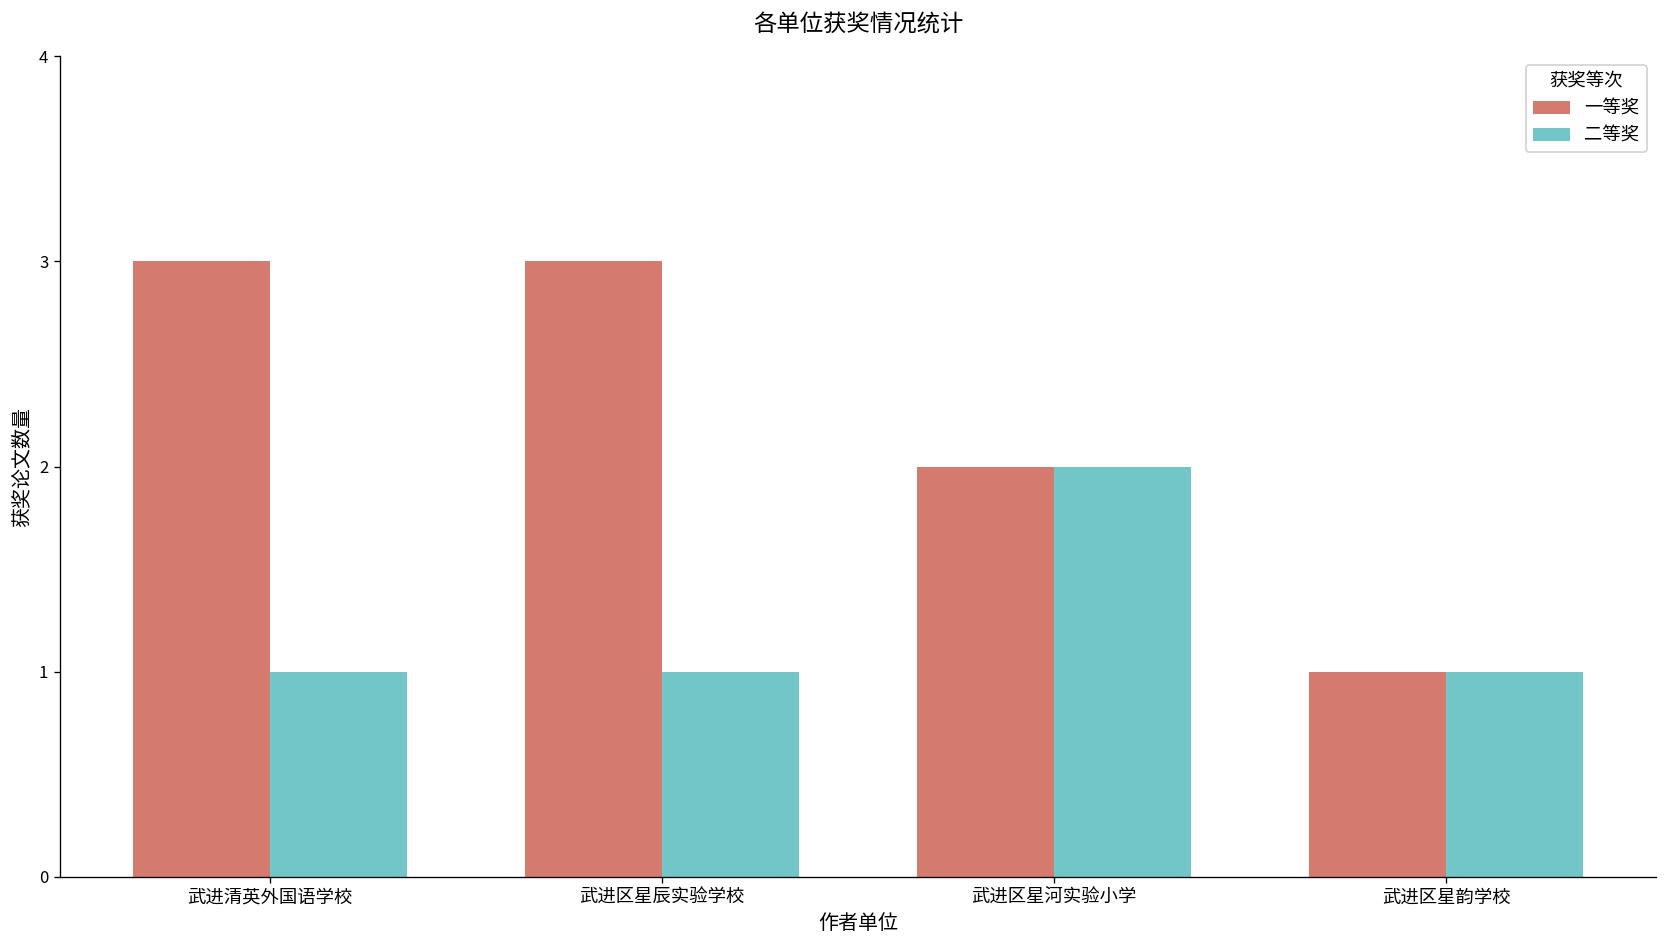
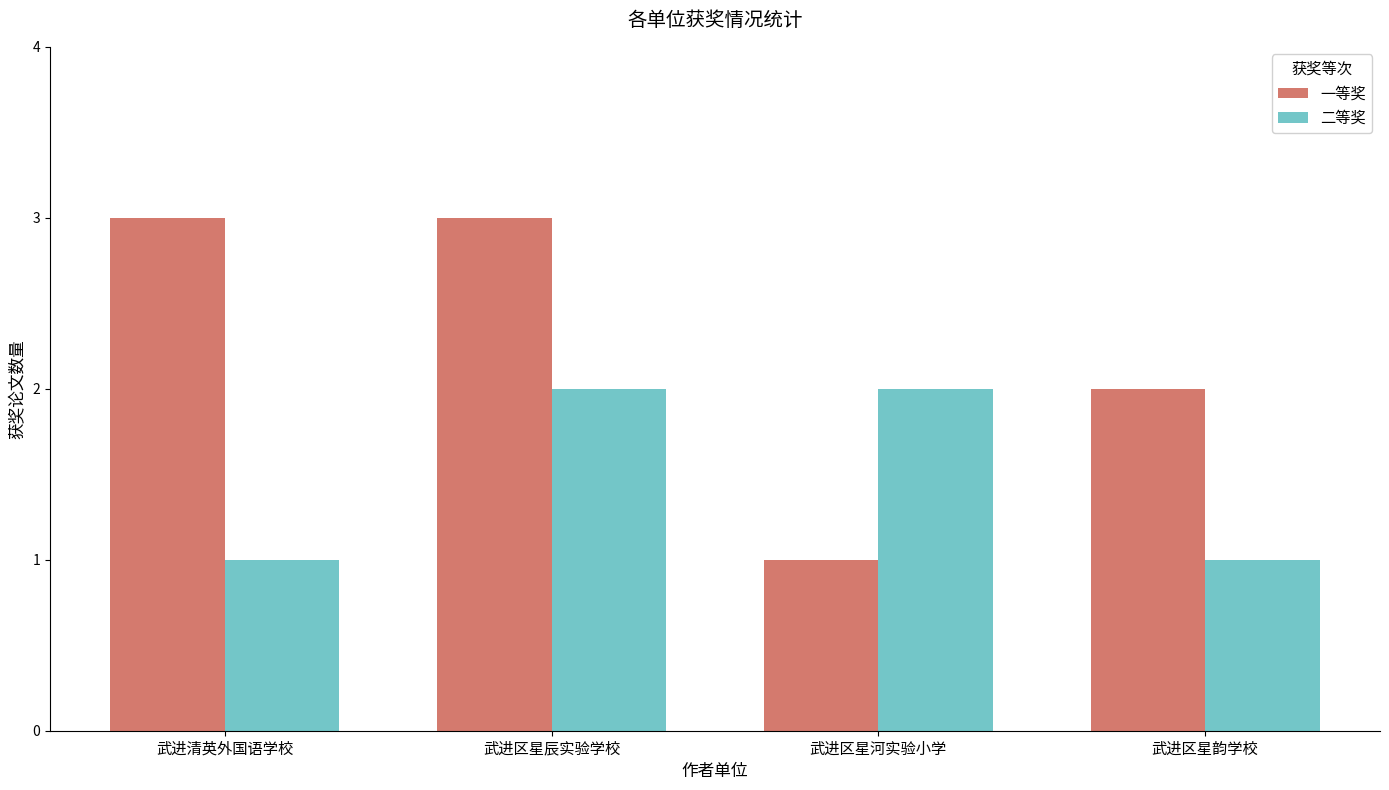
二等奖, 武进区星辰实验学校: 1 -> 2
一等奖, 武进区星河实验小学: 2 -> 1
一等奖, 武进区星韵学校: 1 -> 2
